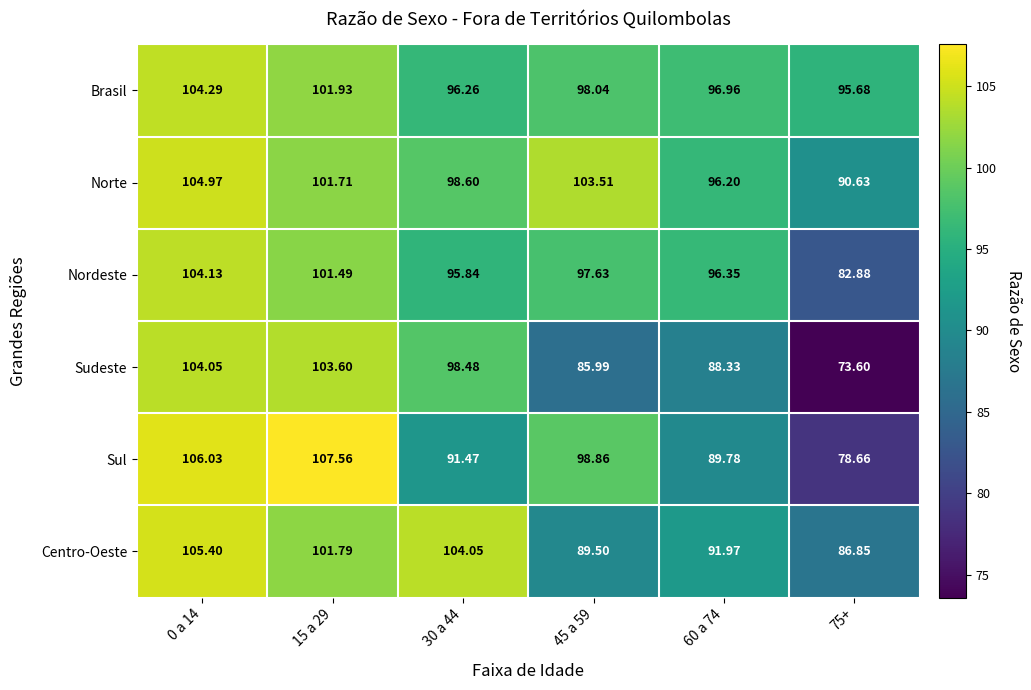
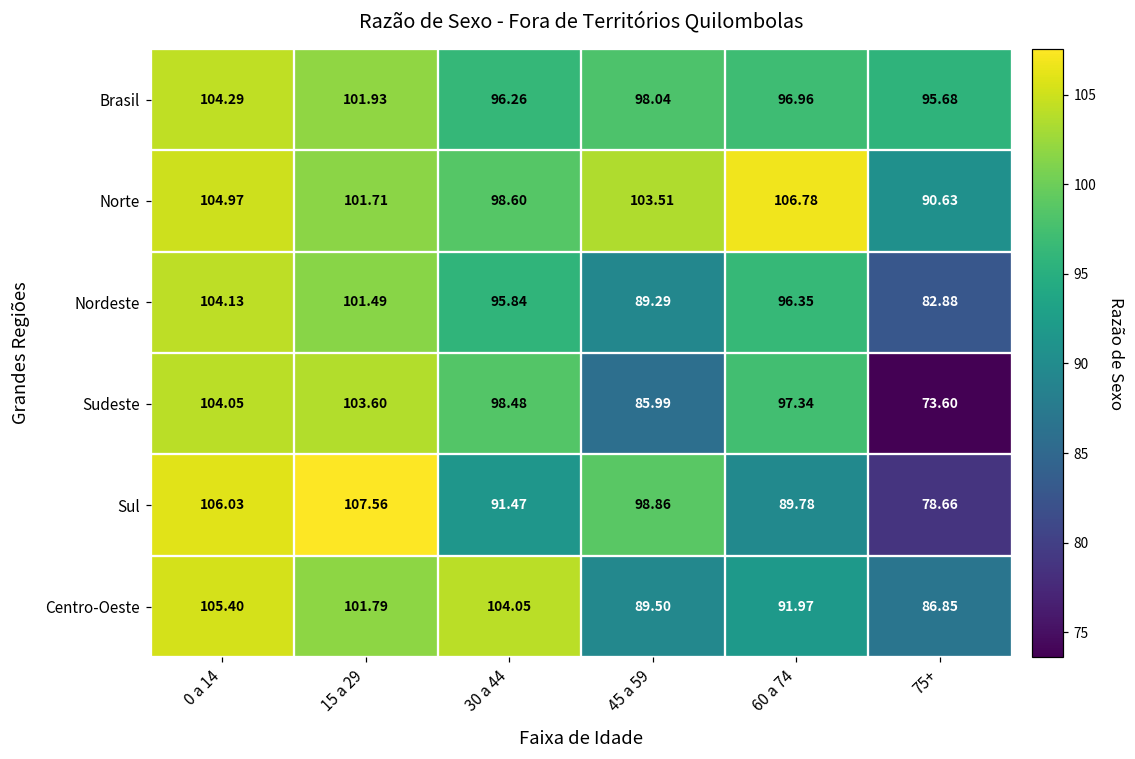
Norte, 60 a 74: 96.20 -> 106.78
Nordeste, 45 a 59: 97.63 -> 89.29
Sudeste, 60 a 74: 88.33 -> 97.34
